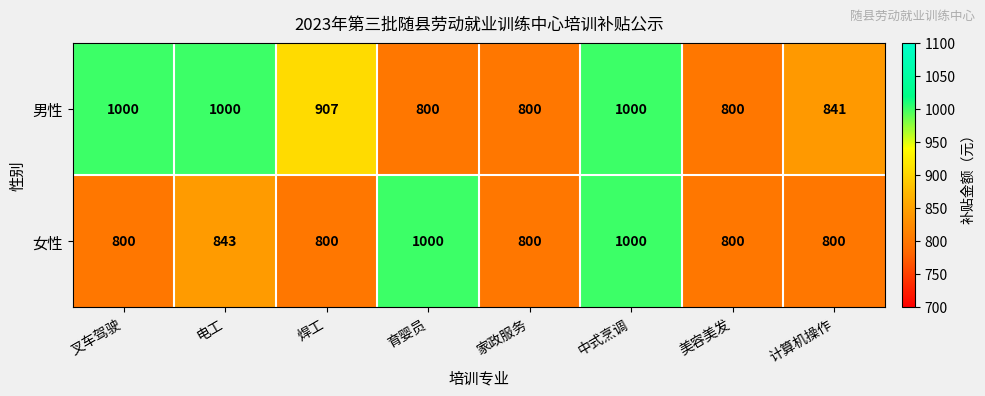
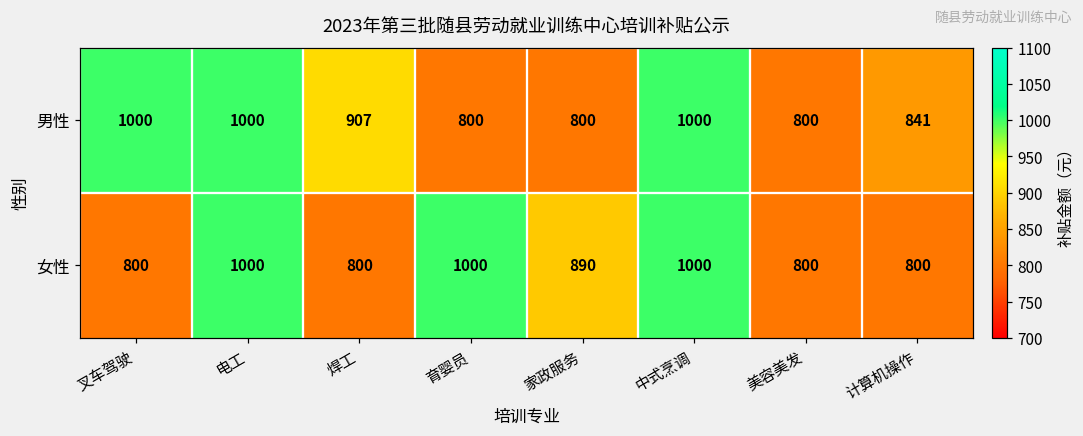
女性, 电工: 843 -> 1000
女性, 家政服务: 800 -> 890
